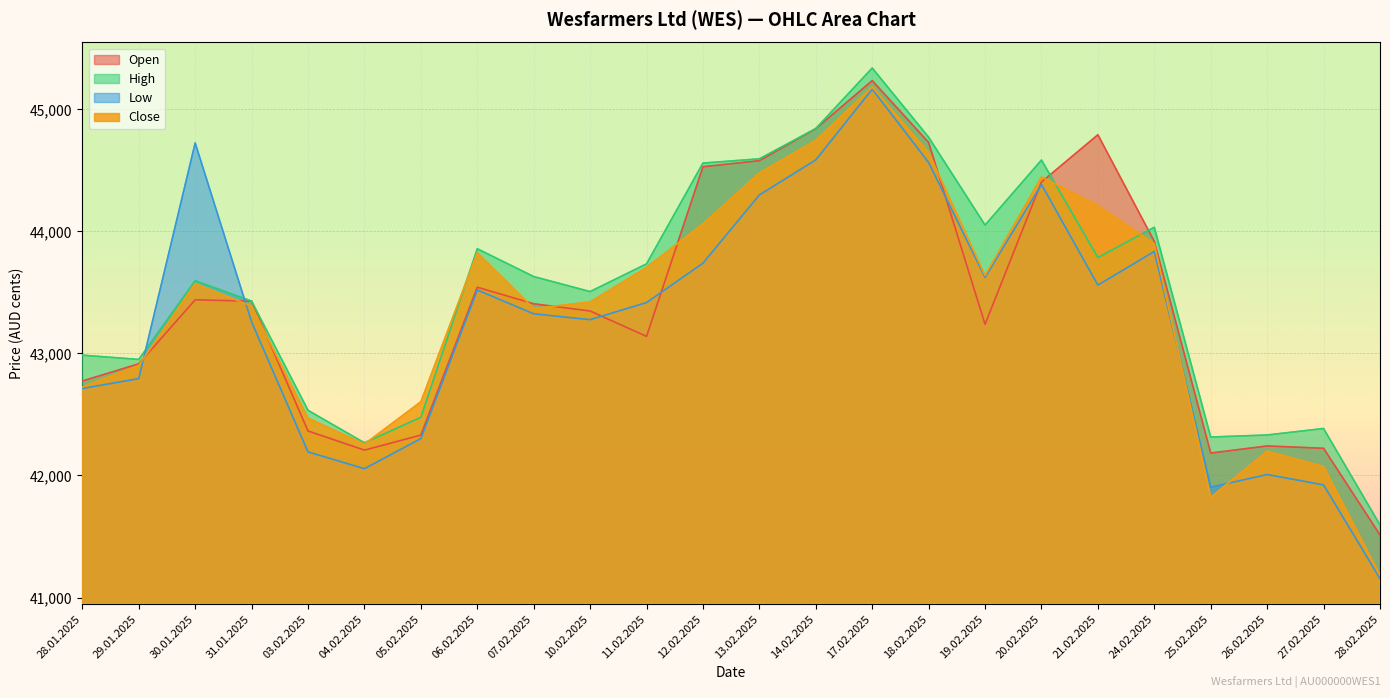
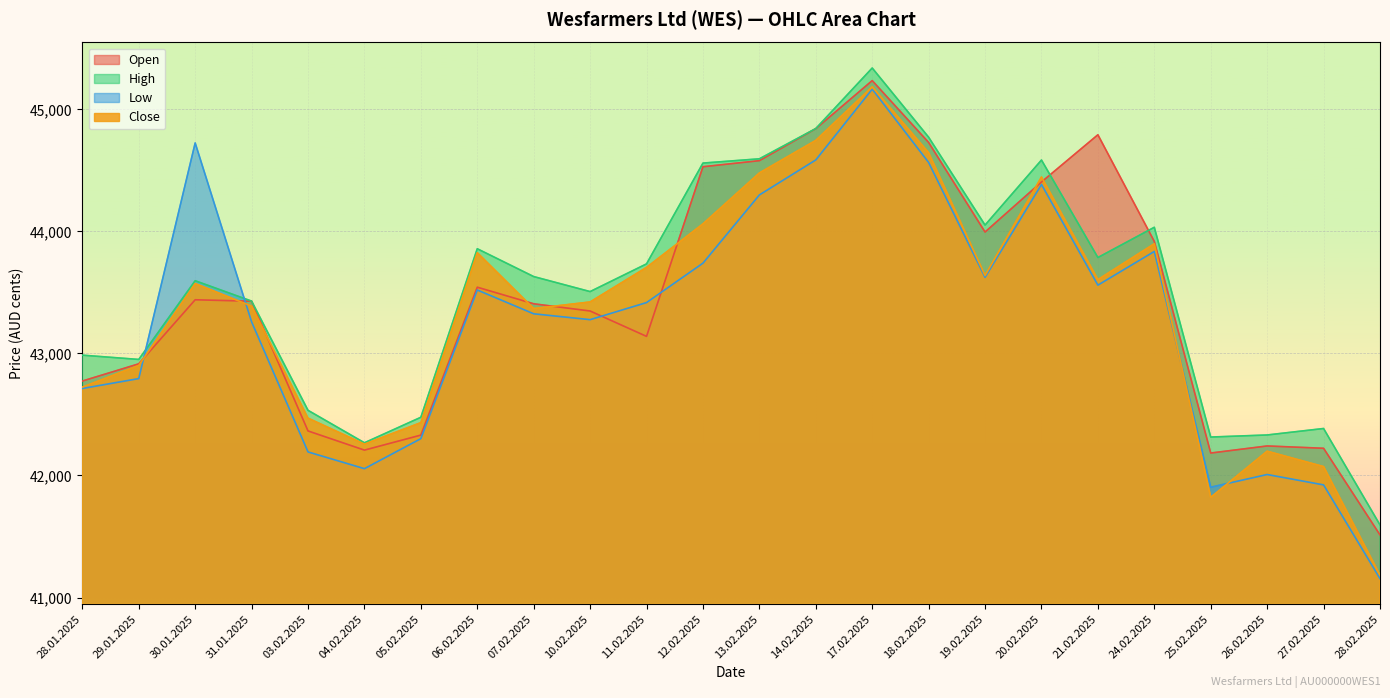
Close, 05.02.2025: 42,600 -> 42,430
Open, 19.02.2025: 43,240 -> 44,000
Close, 21.02.2025: 44,210 -> 43,610
